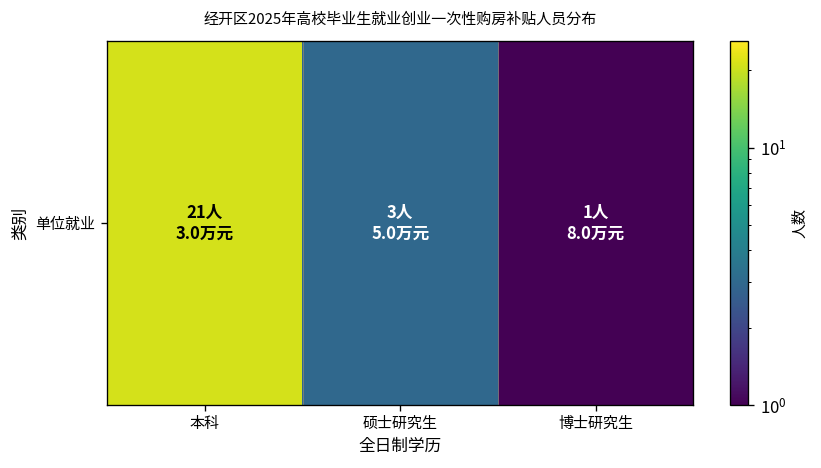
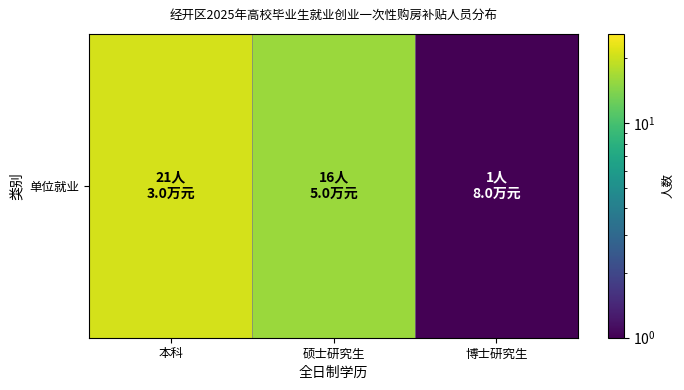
单位就业, 硕士研究生: 3人 -> 16人
